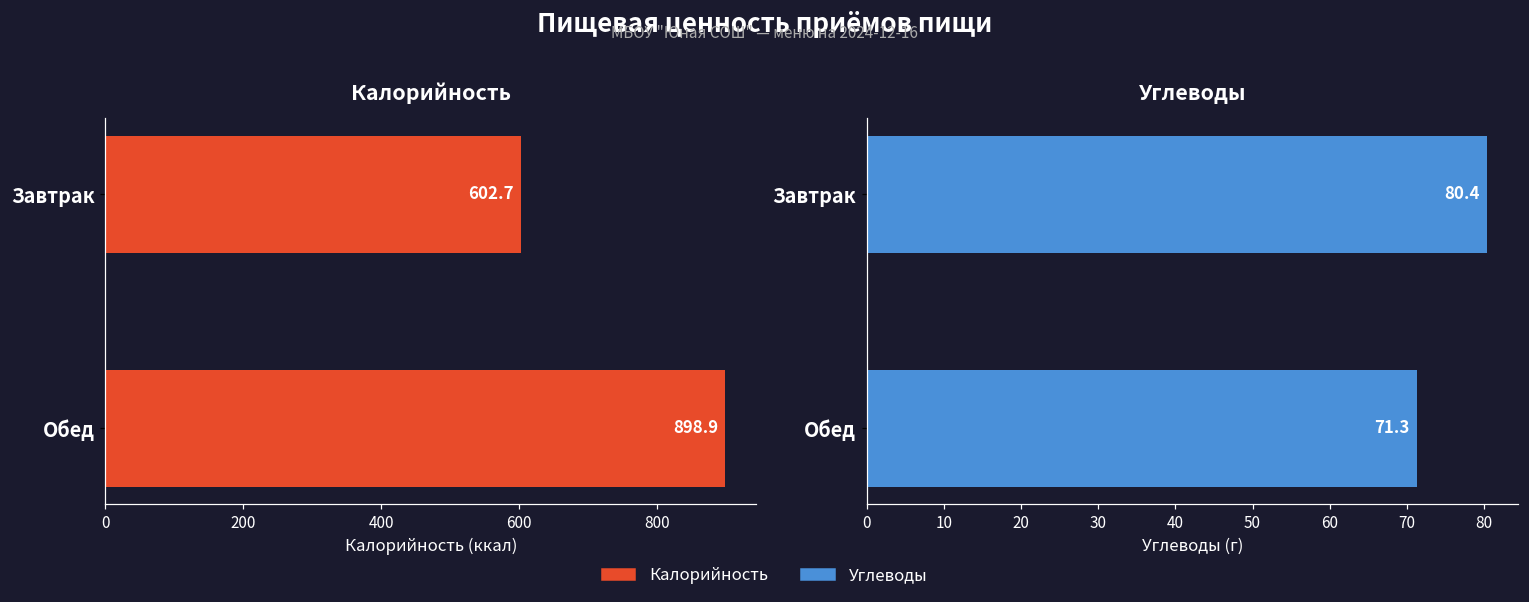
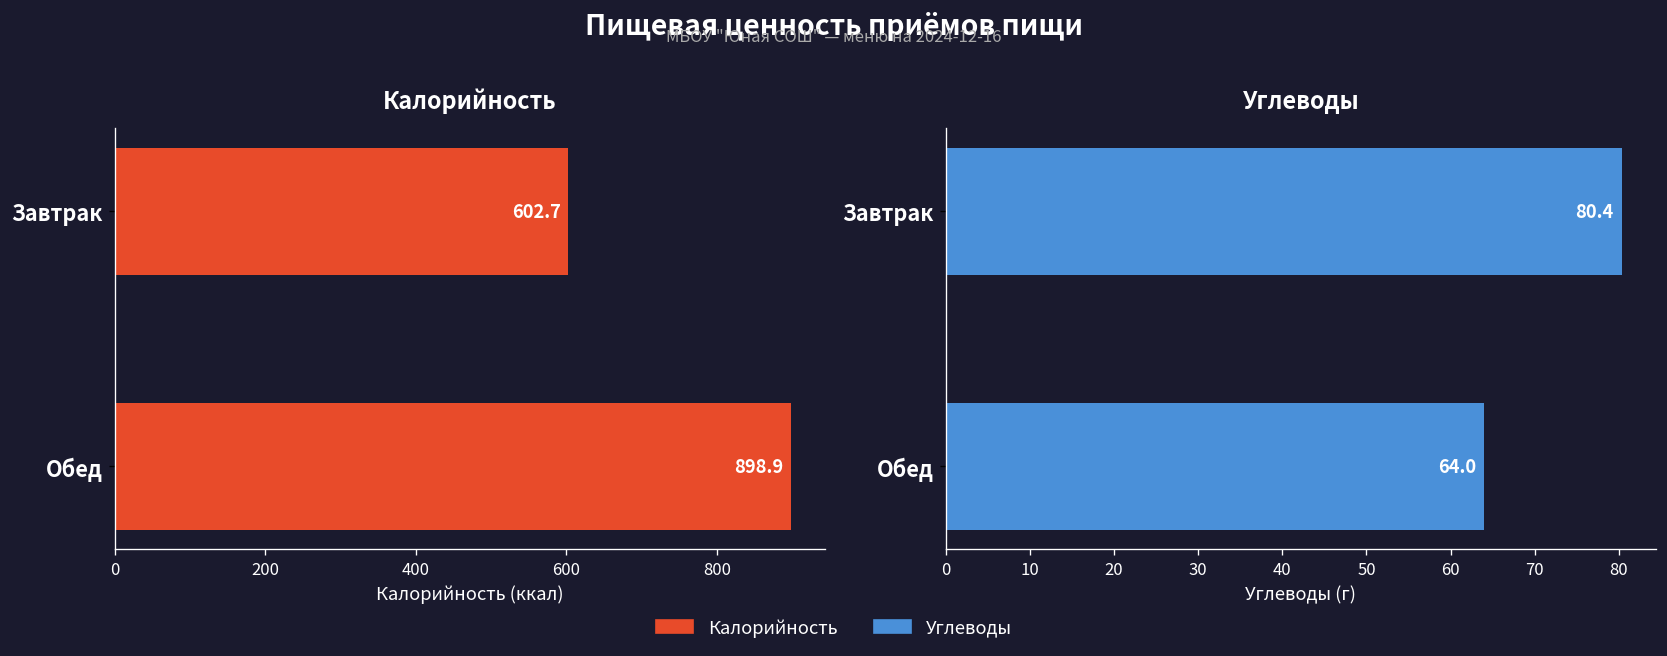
Углеводы, Обед: 71.3 -> 64.0
